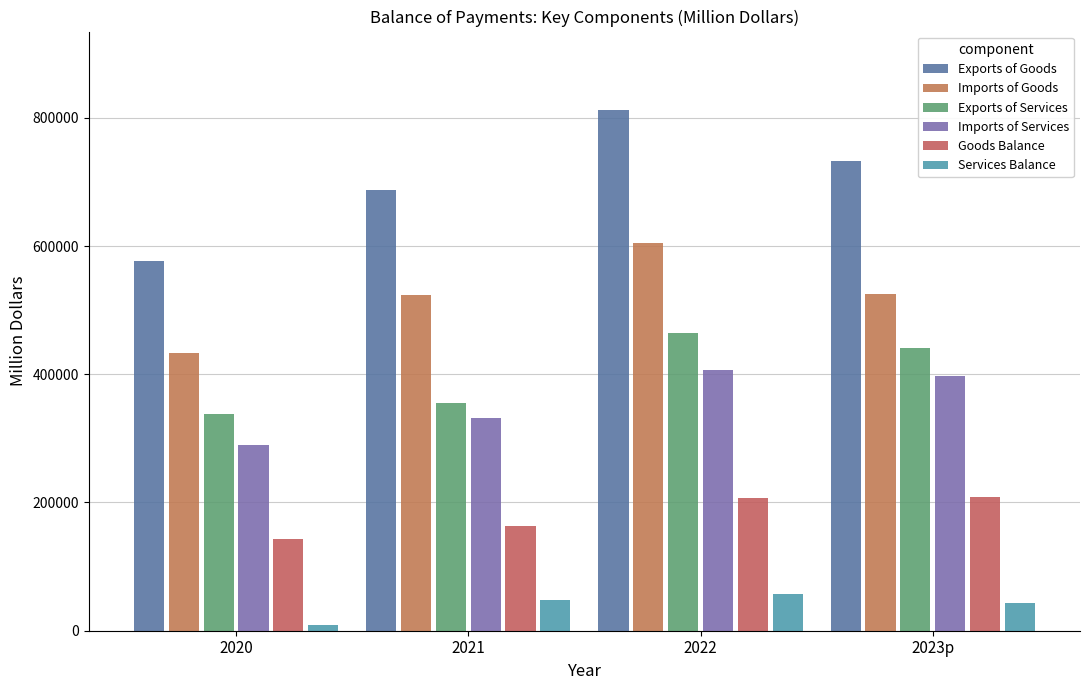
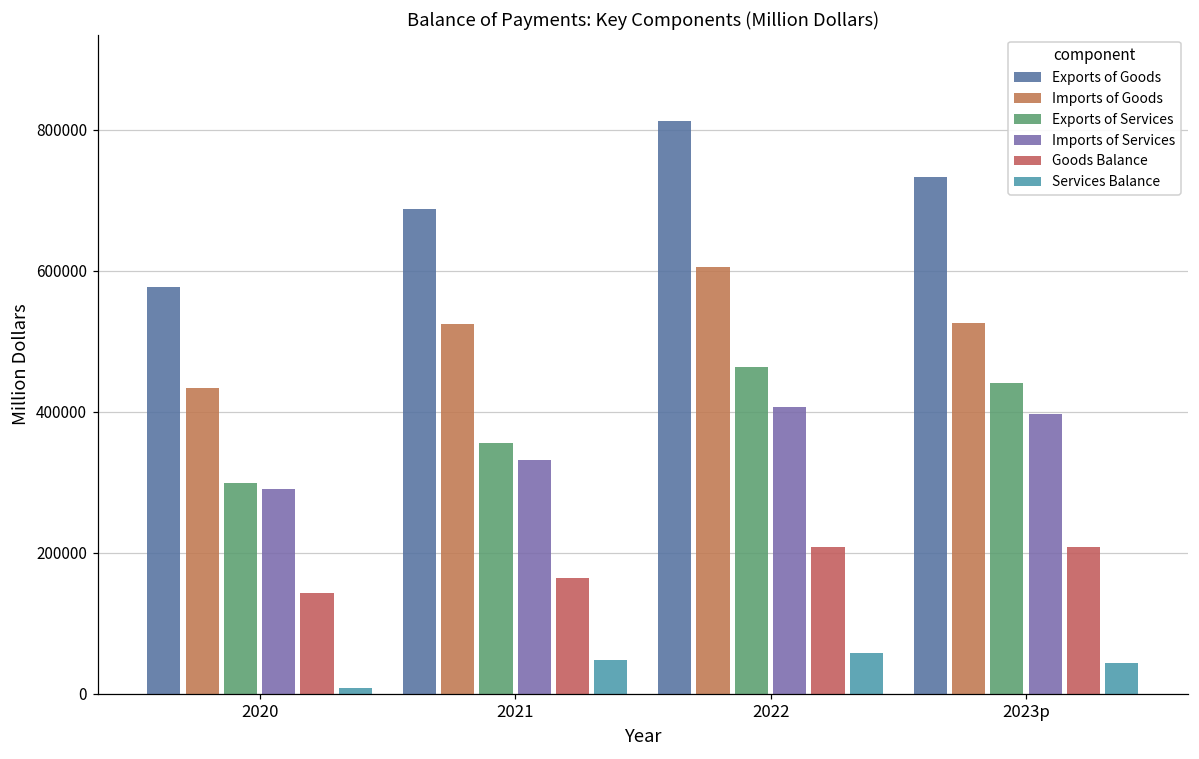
Exports of Services, 2020: 340000 -> 300000
